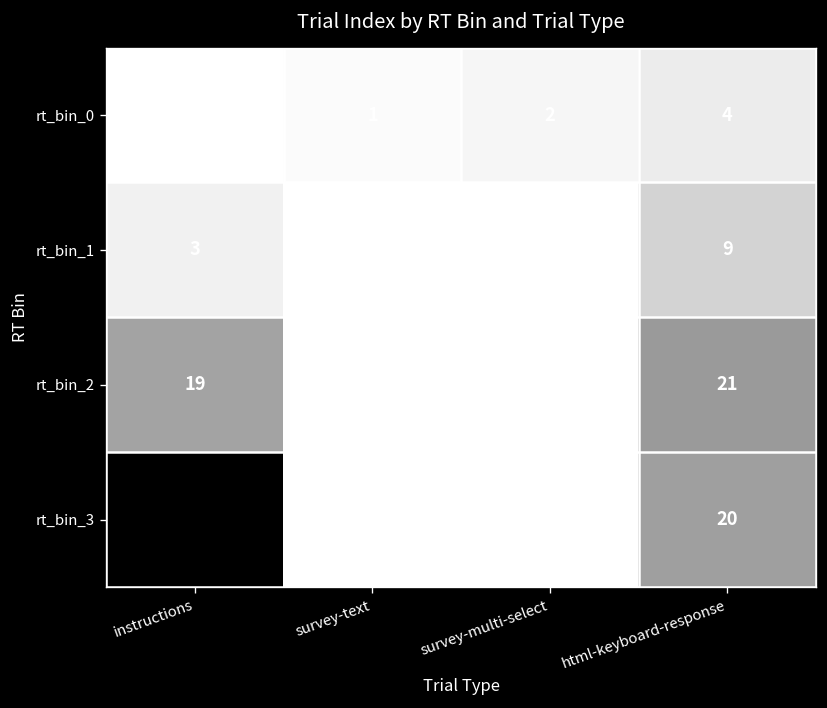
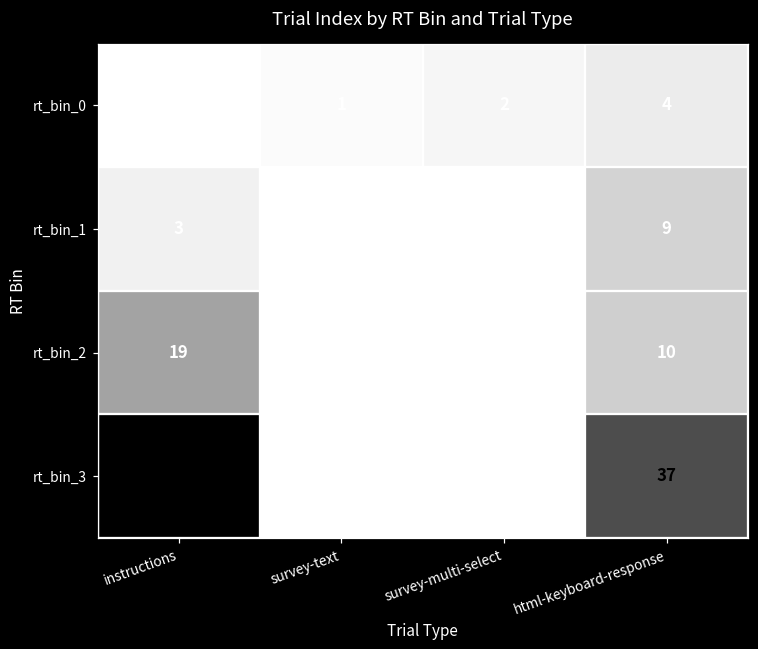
rt_bin_2, html-keyboard-response: 21 -> 10
rt_bin_3, html-keyboard-response: 20 -> 37
